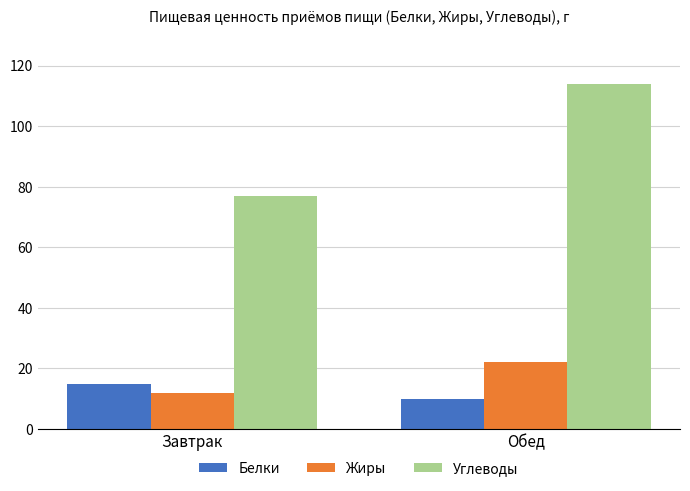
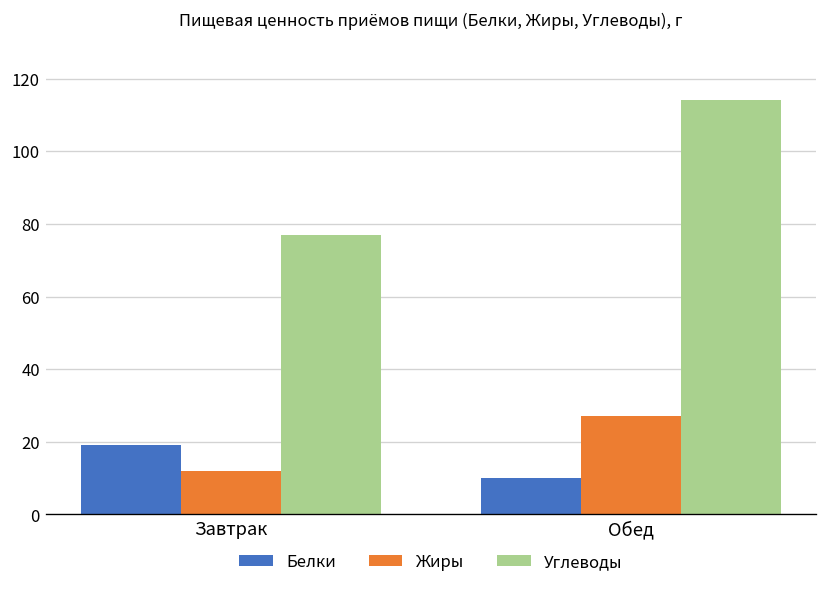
Белки, Завтрак: 15 -> 19
Жиры, Обед: 22 -> 27
